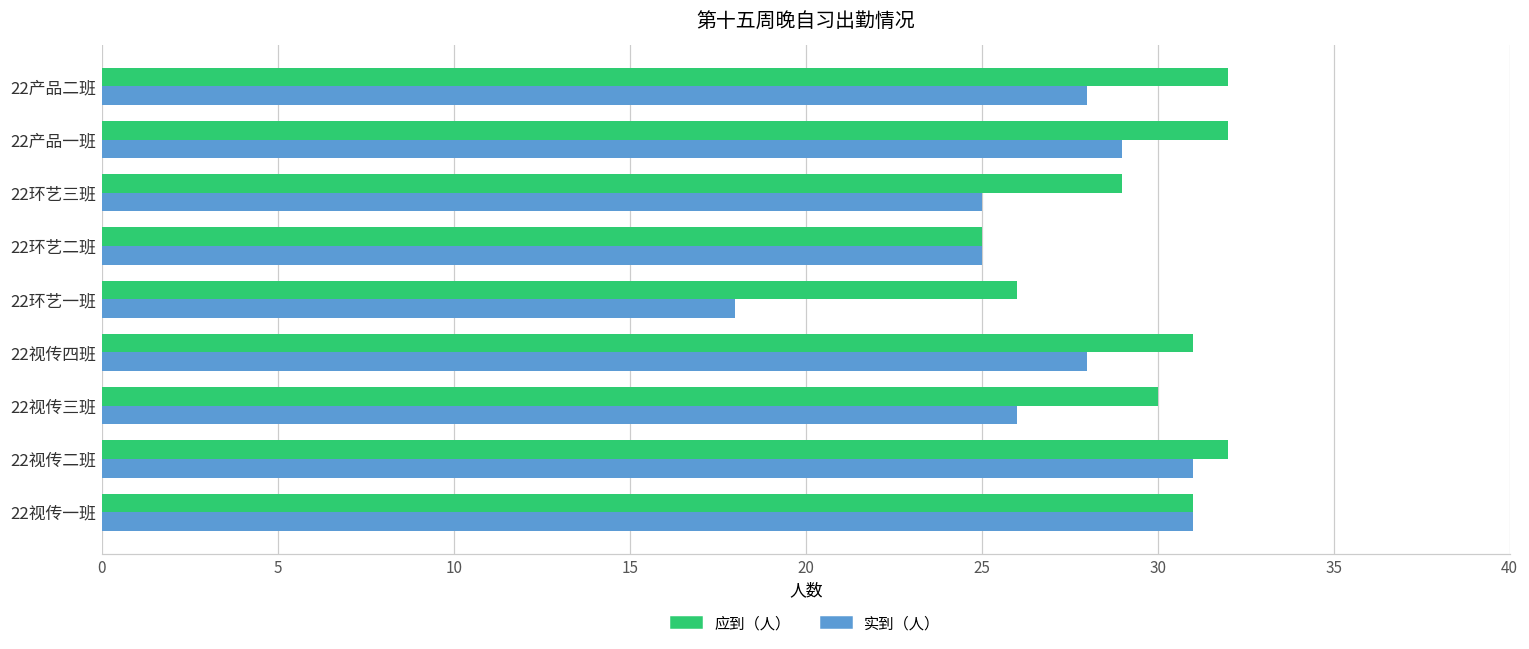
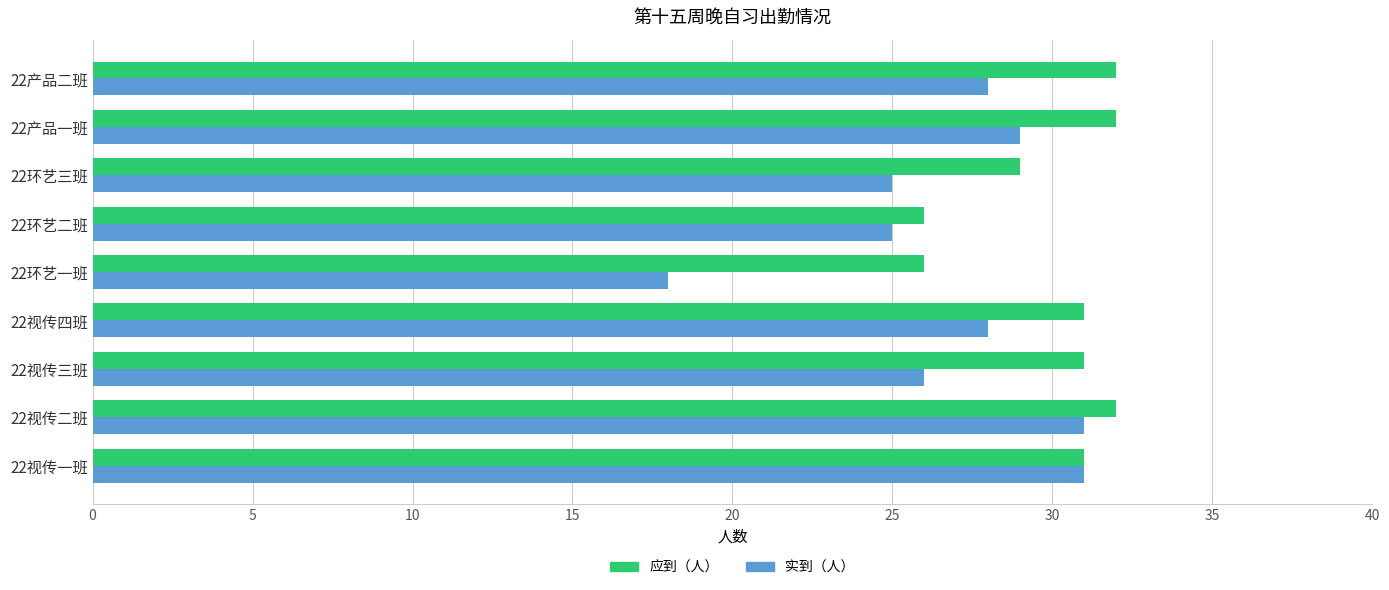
应到（人）, 22环艺二班: 25 -> 26
应到（人）, 22视传三班: 30 -> 31
